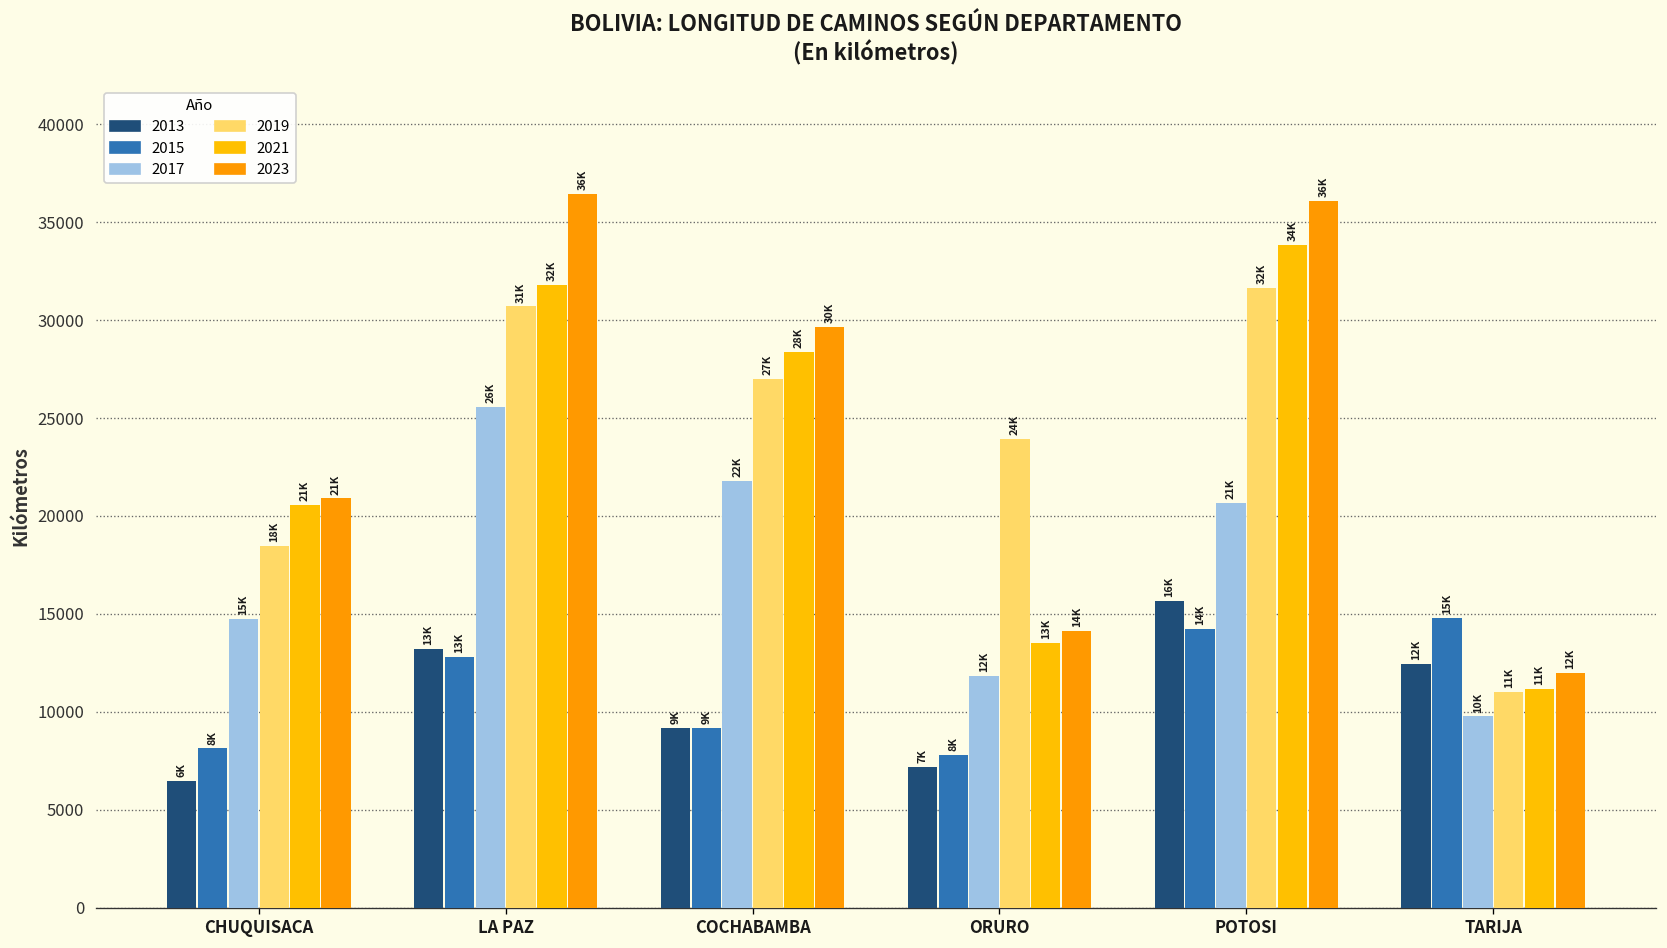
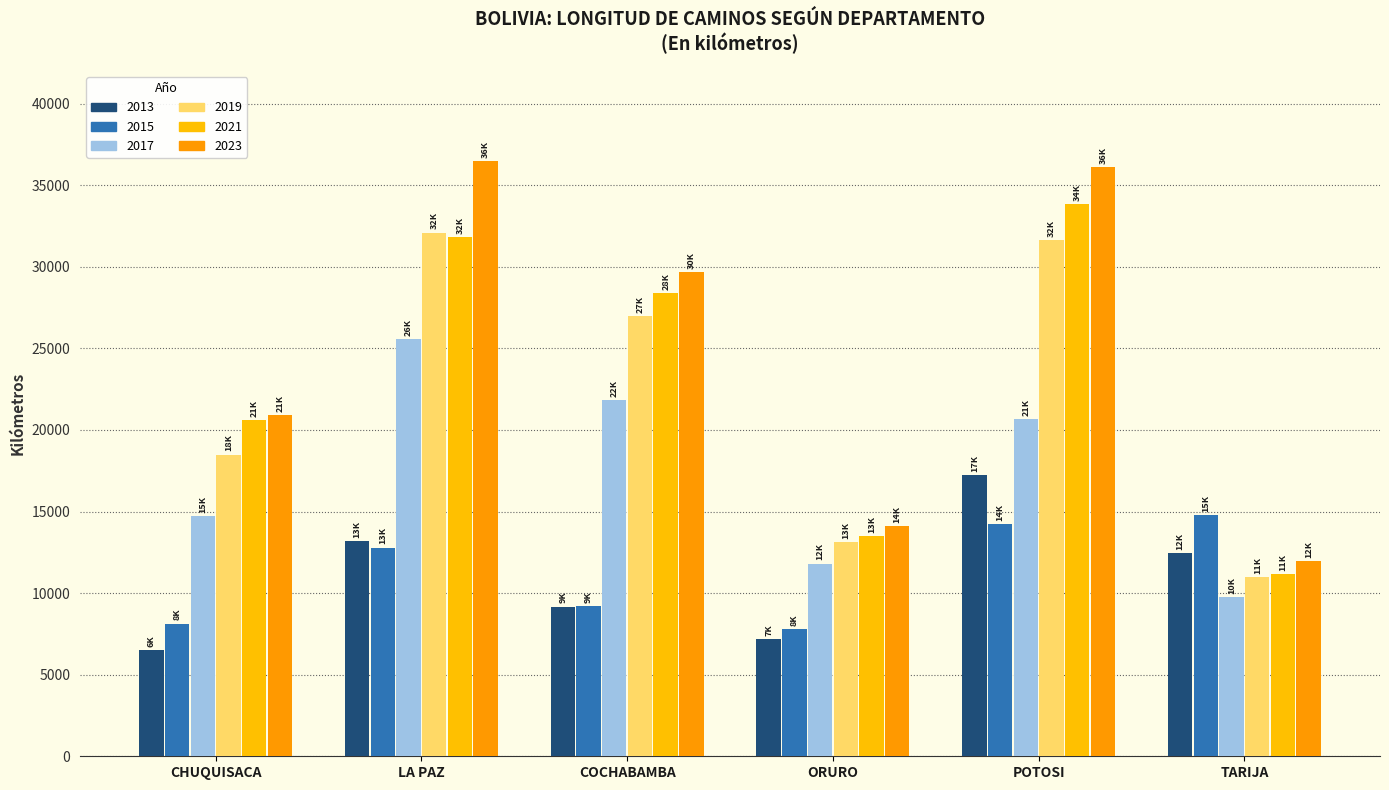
2019, LA PAZ: 31K -> 32K
2019, ORURO: 24K -> 13K
2013, POTOSI: 16K -> 17K
